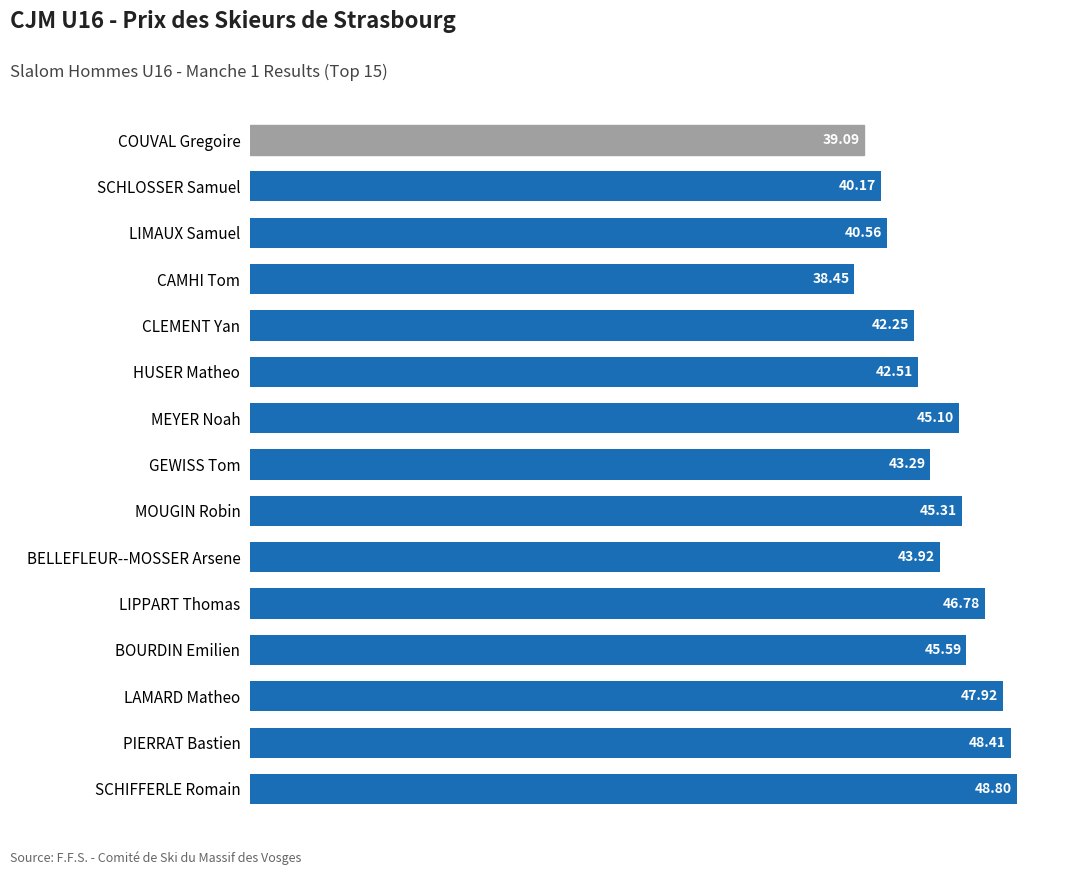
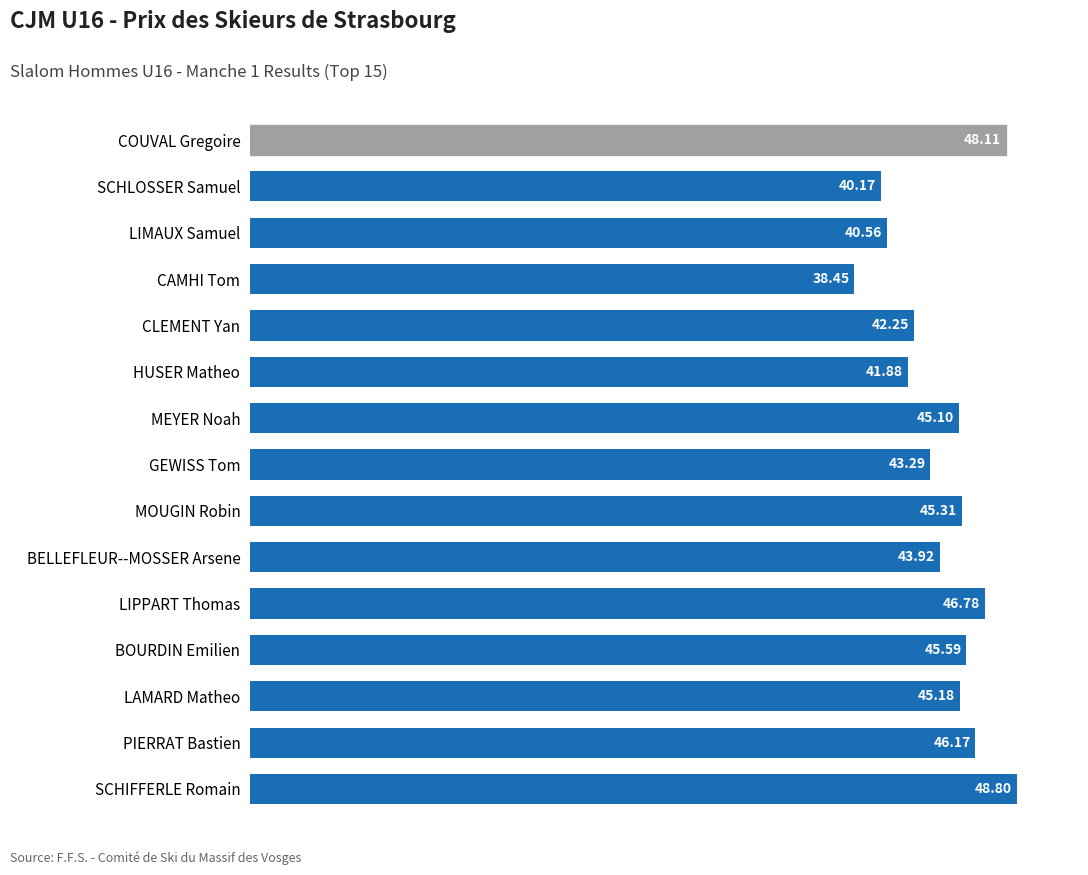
COUVAL Gregoire: 39.09 -> 48.11
HUSER Matheo: 42.51 -> 41.88
LAMARD Matheo: 47.92 -> 45.18
PIERRAT Bastien: 48.41 -> 46.17
